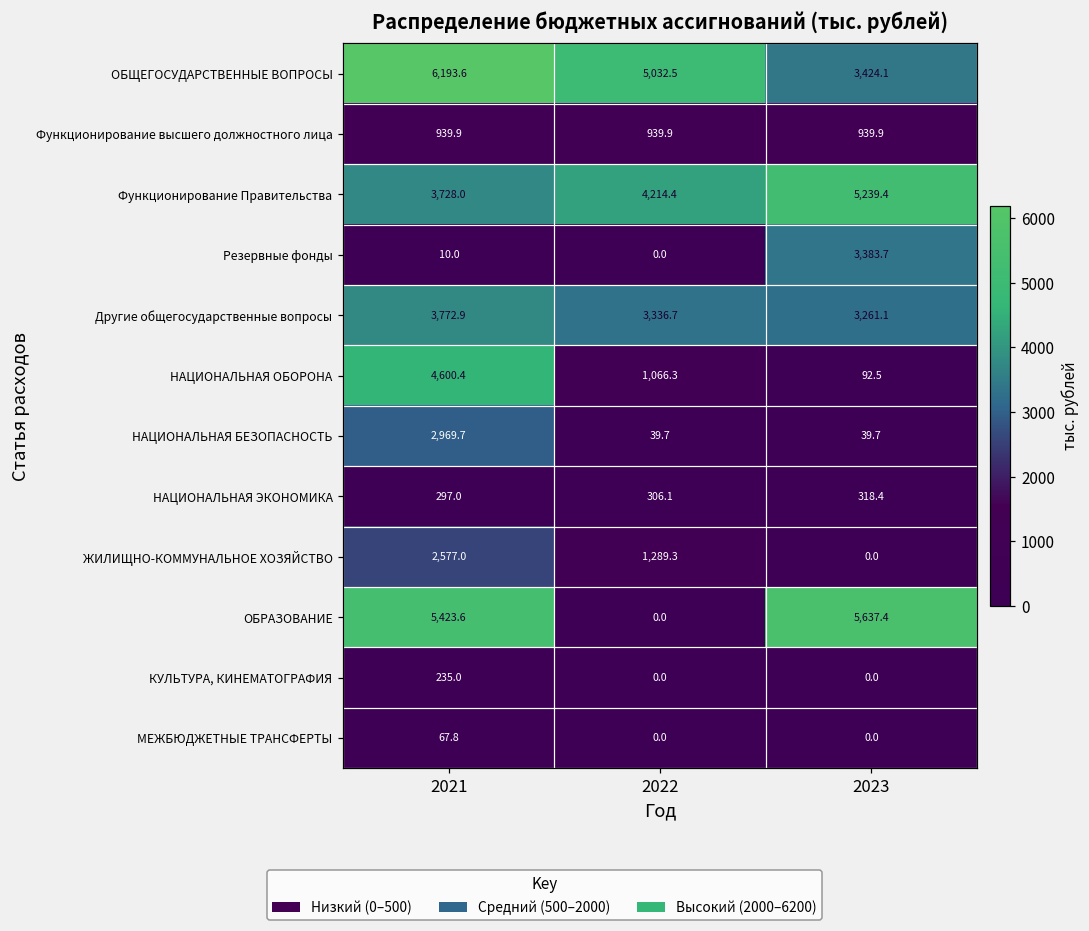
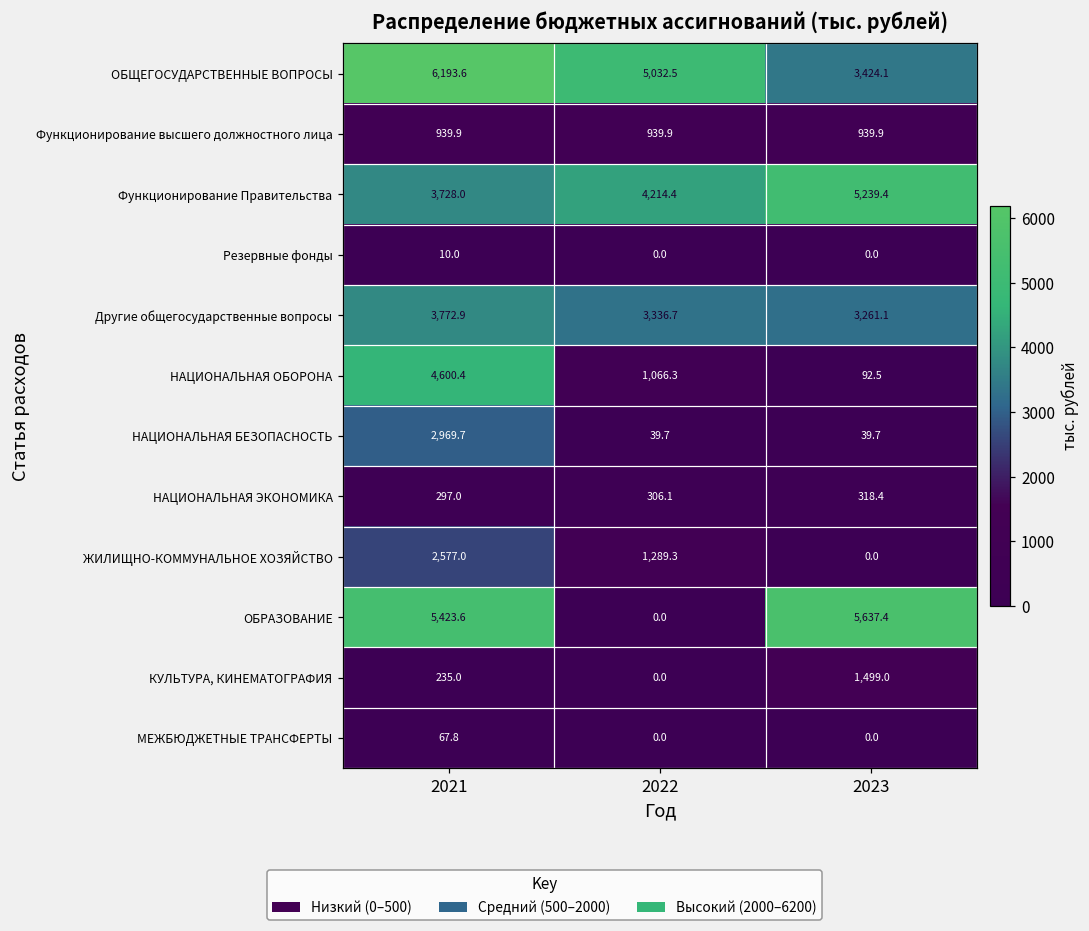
Резервные фонды, 2023: 3,383.7 -> 0.0
КУЛЬТУРА, КИНЕМАТОГРАФИЯ, 2023: 0.0 -> 1,499.0
